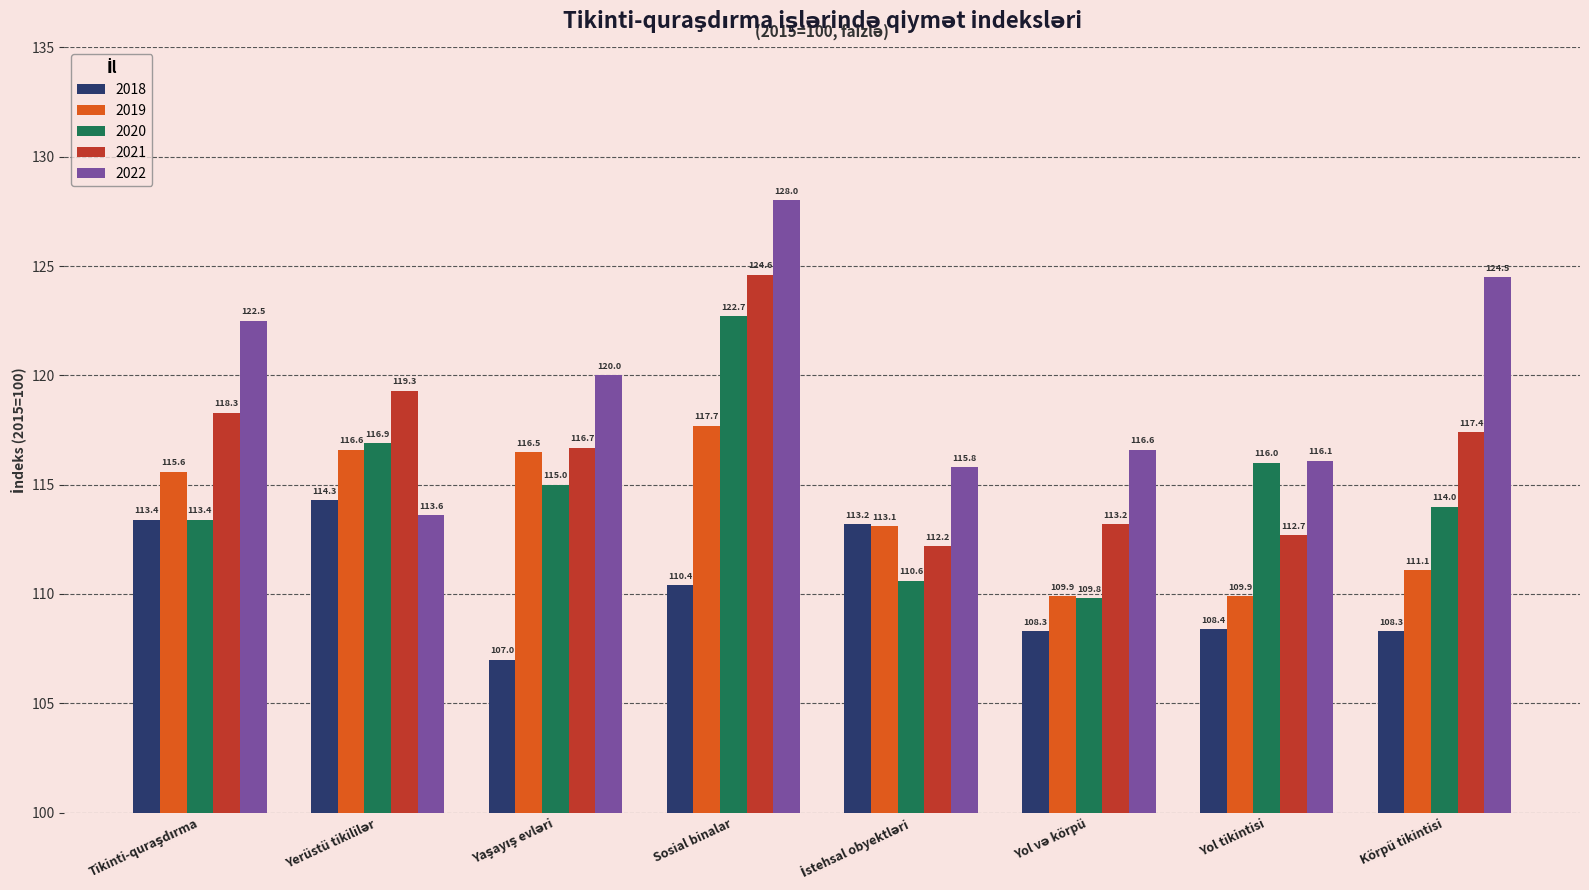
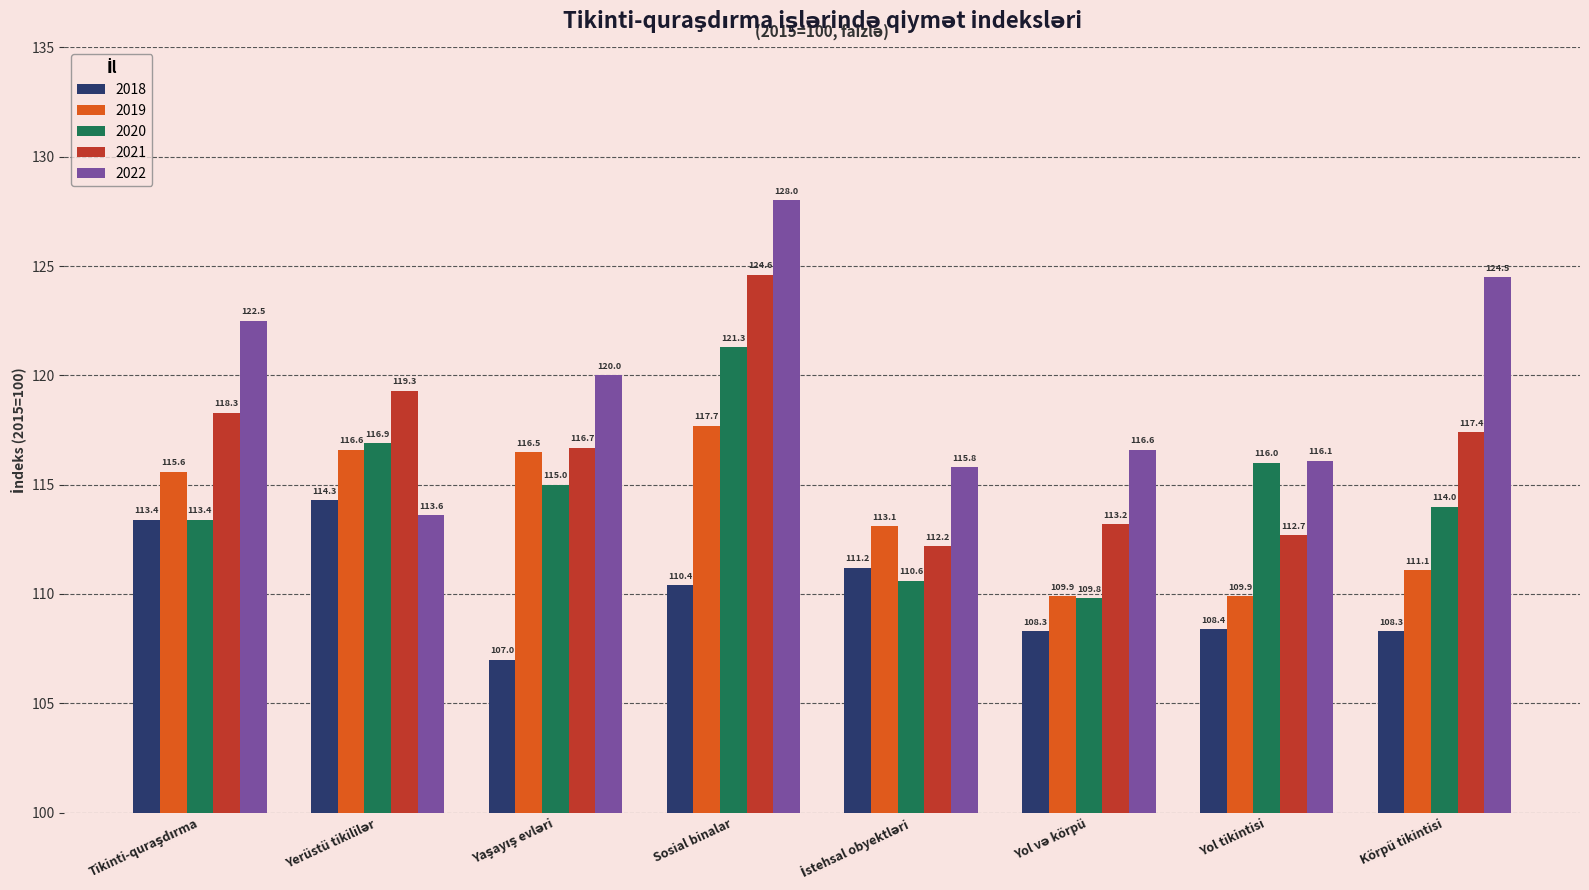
2020, Sosial binalar: 122.7 -> 121.3
2018, İstehsal obyektləri: 113.2 -> 111.2
